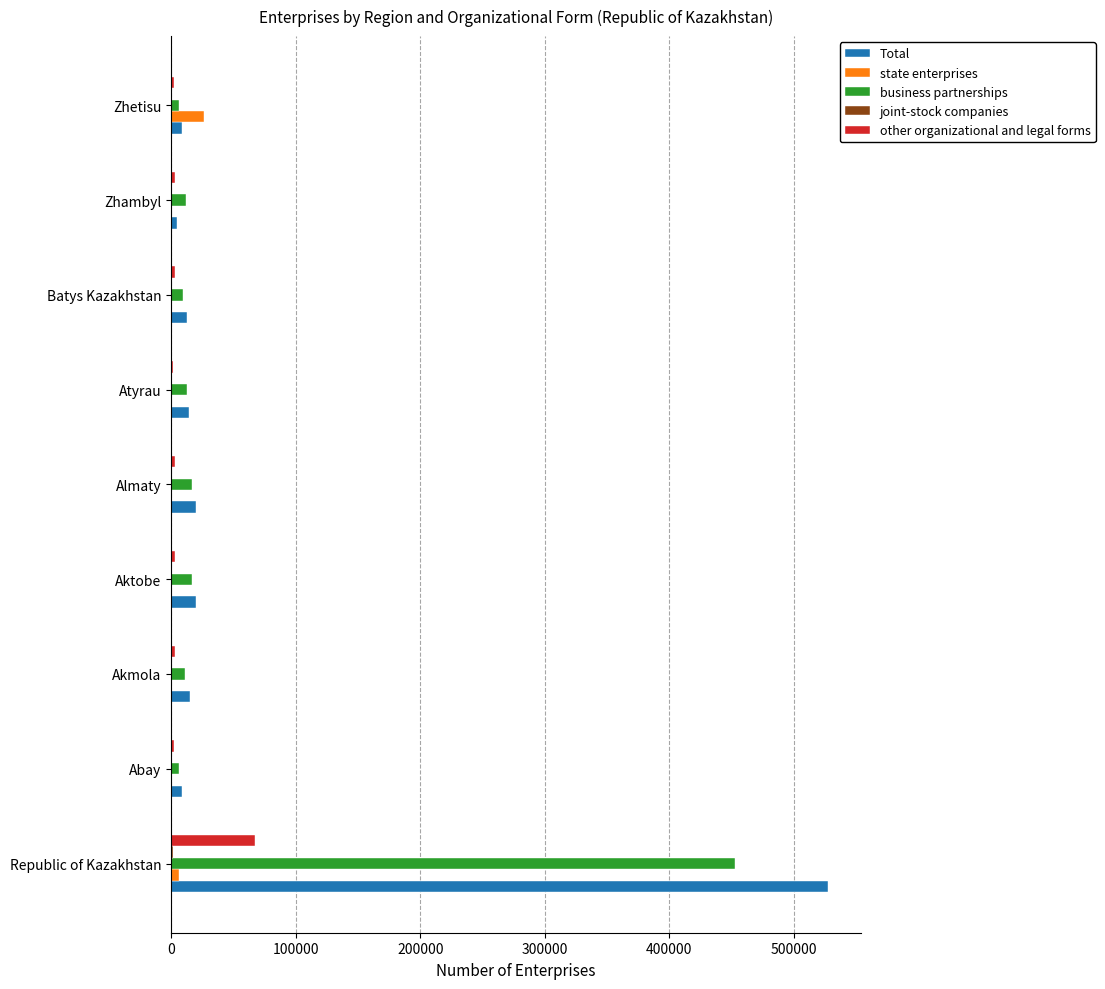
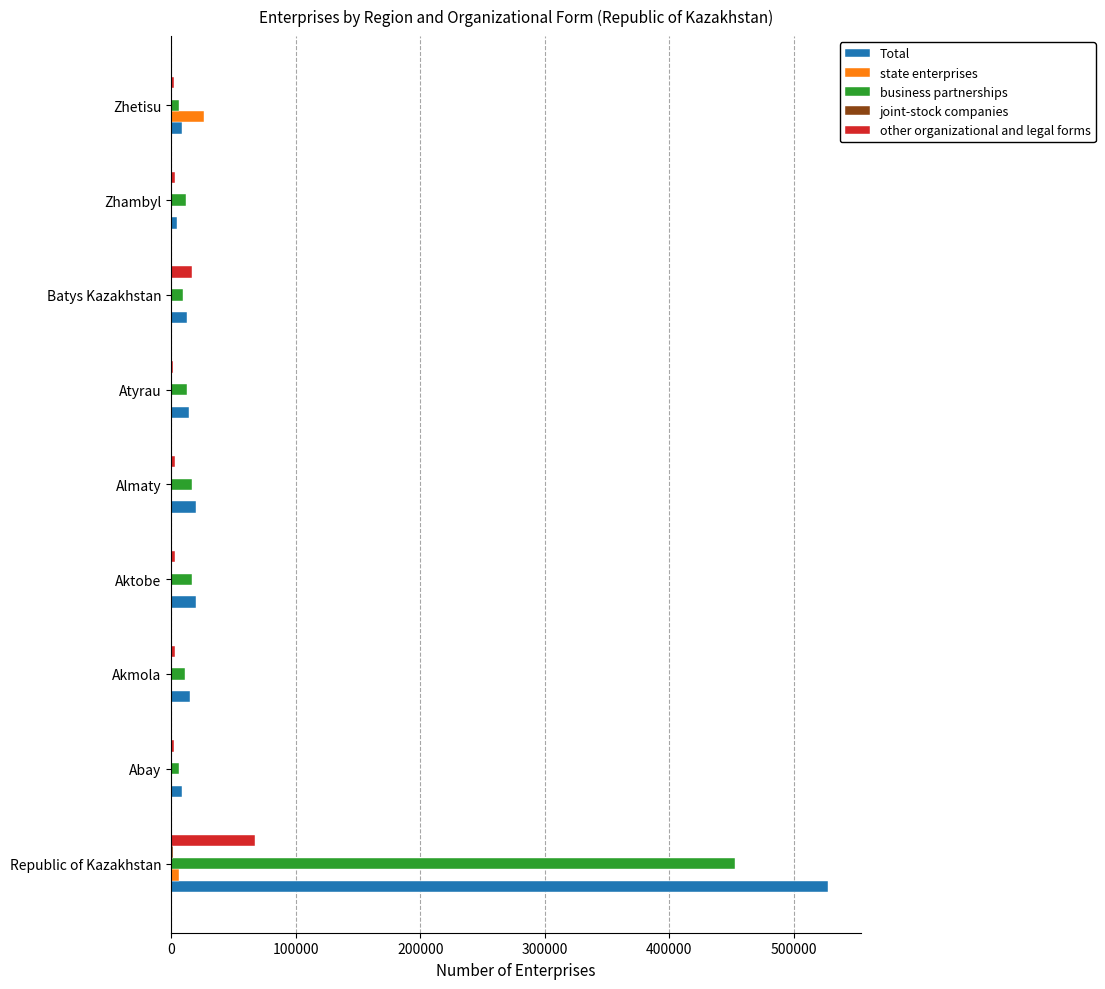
other organizational and legal forms, Batys Kazakhstan: 3000 -> 16000
